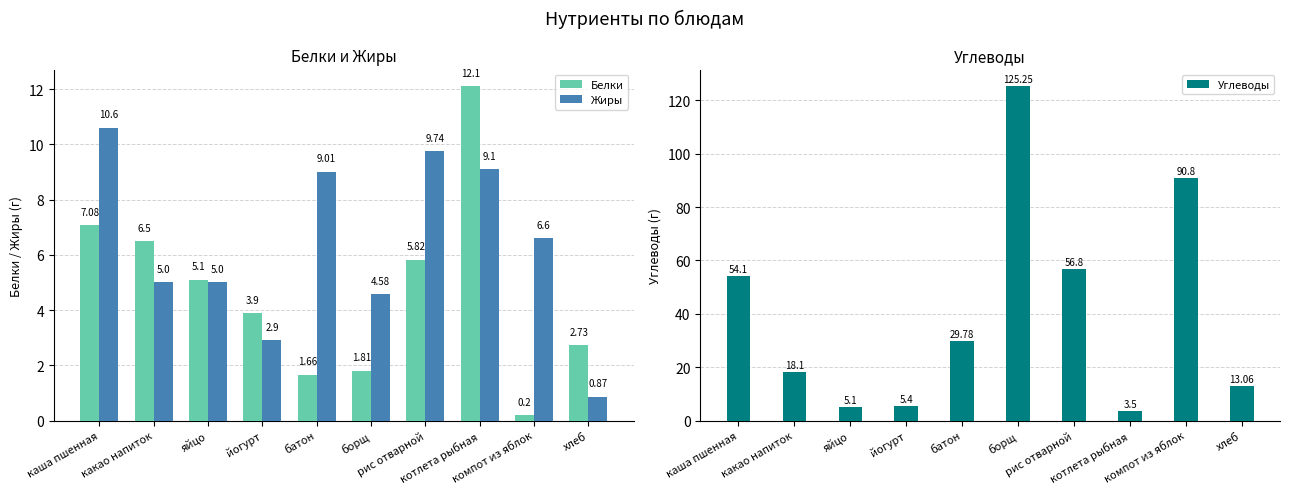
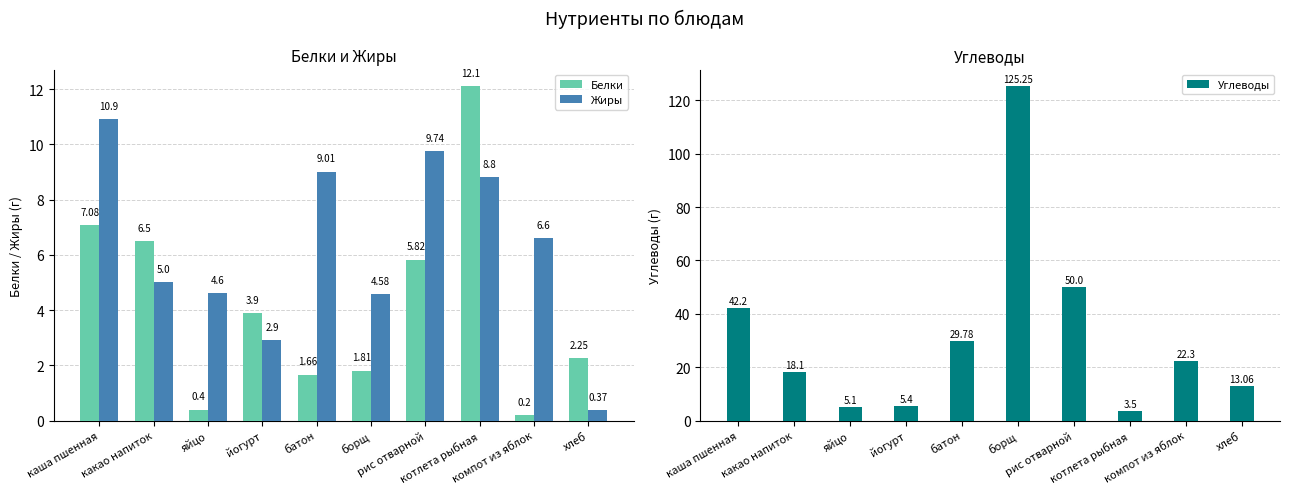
Белки и Жиры, Жиры, каша пшенная: 10.6 -> 10.9
Белки и Жиры, Белки, яйцо: 5.1 -> 0.4
Белки и Жиры, Жиры, яйцо: 5.0 -> 4.6
Белки и Жиры, Жиры, котлета рыбная: 9.1 -> 8.8
Белки и Жиры, Белки, хлеб: 2.73 -> 2.25
Белки и Жиры, Жиры, хлеб: 0.87 -> 0.37
Углеводы, каша пшенная: 54.1 -> 42.2
Углеводы, рис отварной: 56.8 -> 50.0
Углеводы, компот из яблок: 90.8 -> 22.3
